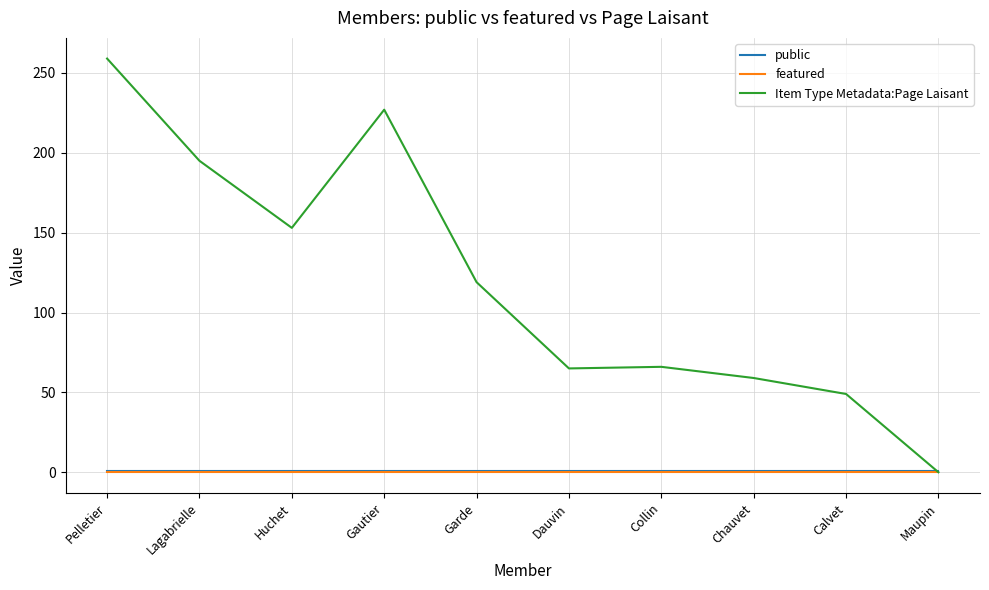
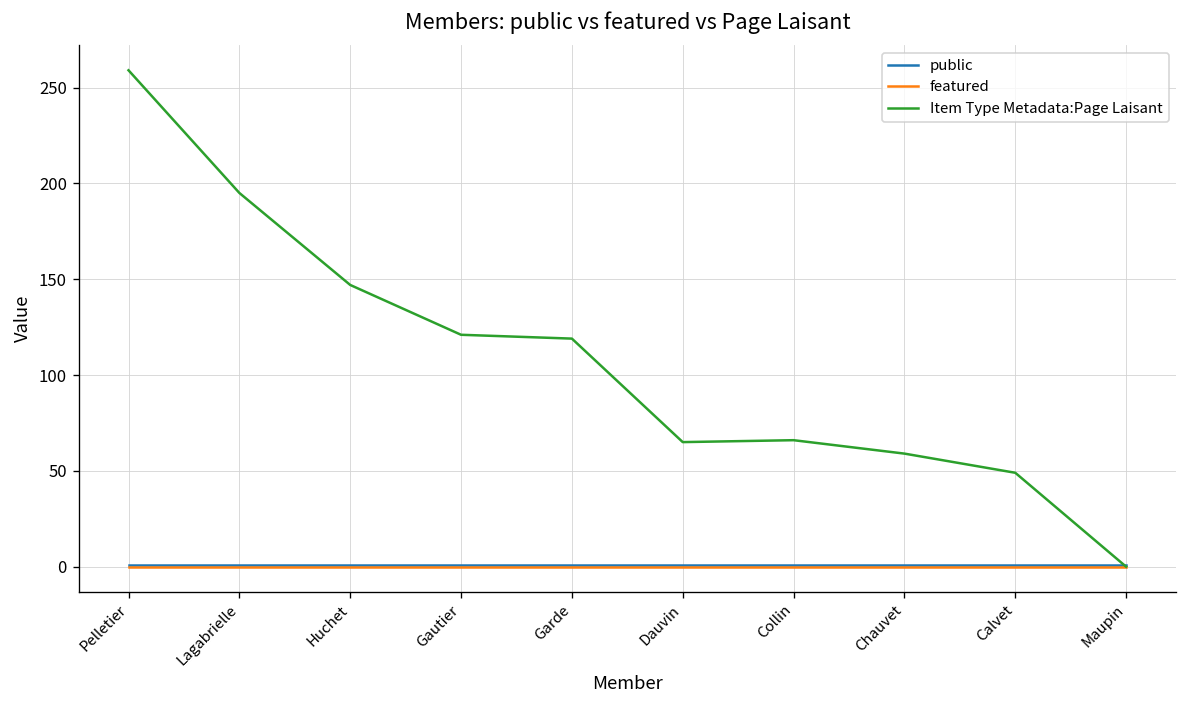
Item Type Metadata:Page Laisant, Huchet: 153 -> 147
Item Type Metadata:Page Laisant, Gautier: 227 -> 121
